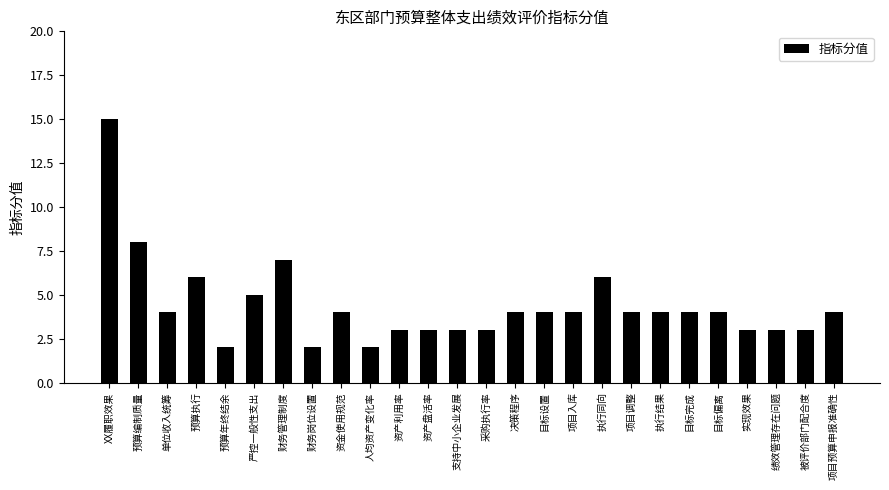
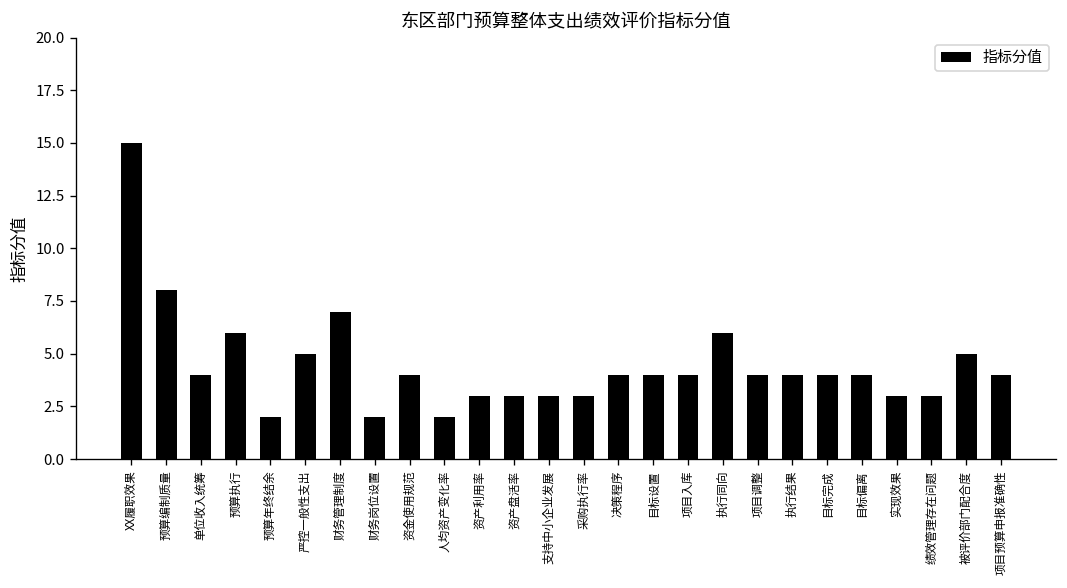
被评价部门配合度: 3 -> 5
